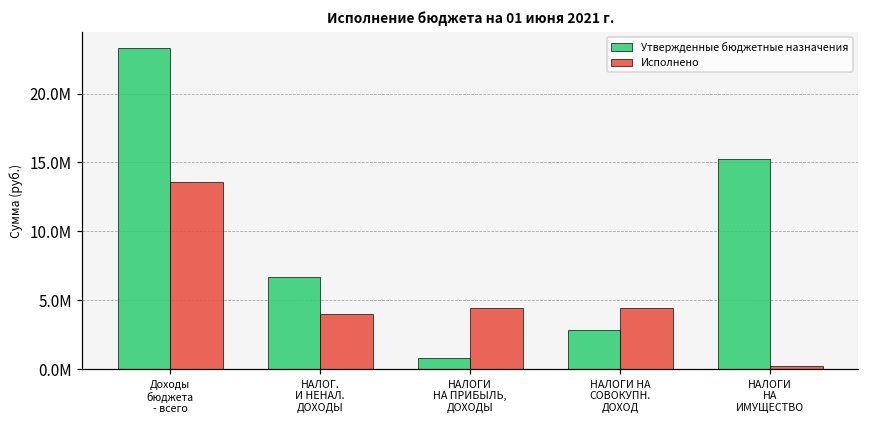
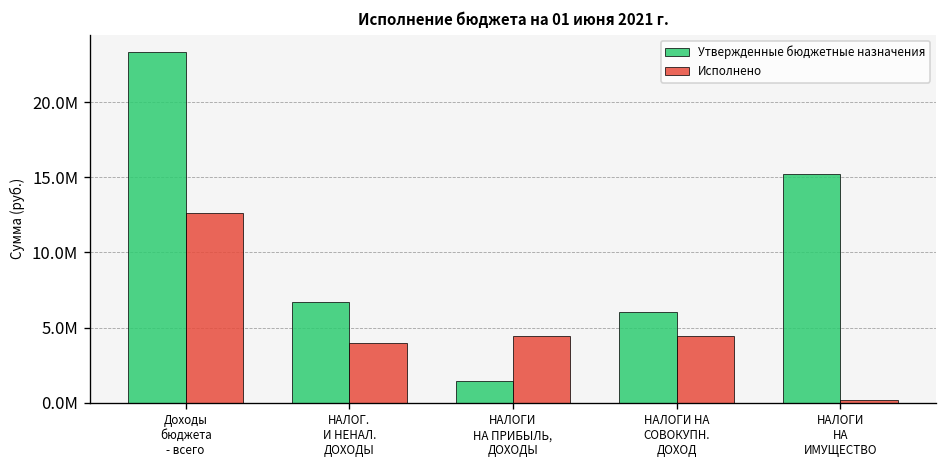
Исполнено, Доходы бюджета - всего: 13600000 -> 12600000
Утвержденные бюджетные назначения, НАЛОГИ НА ПРИБЫЛЬ, ДОХОДЫ: 800000 -> 1500000
Утвержденные бюджетные назначения, НАЛОГИ НА СОВОКУПН. ДОХОД: 2800000 -> 6100000
